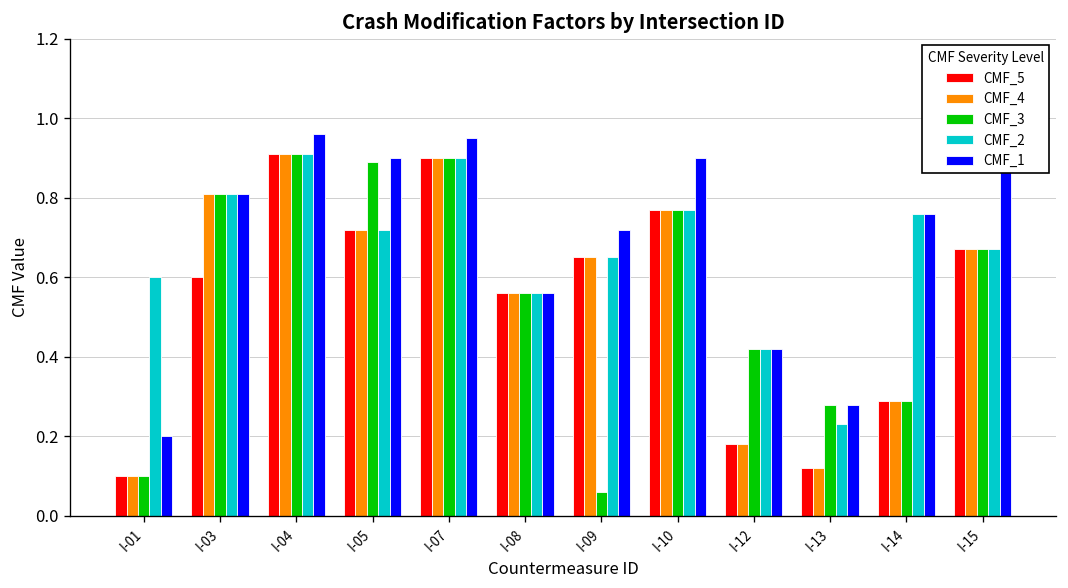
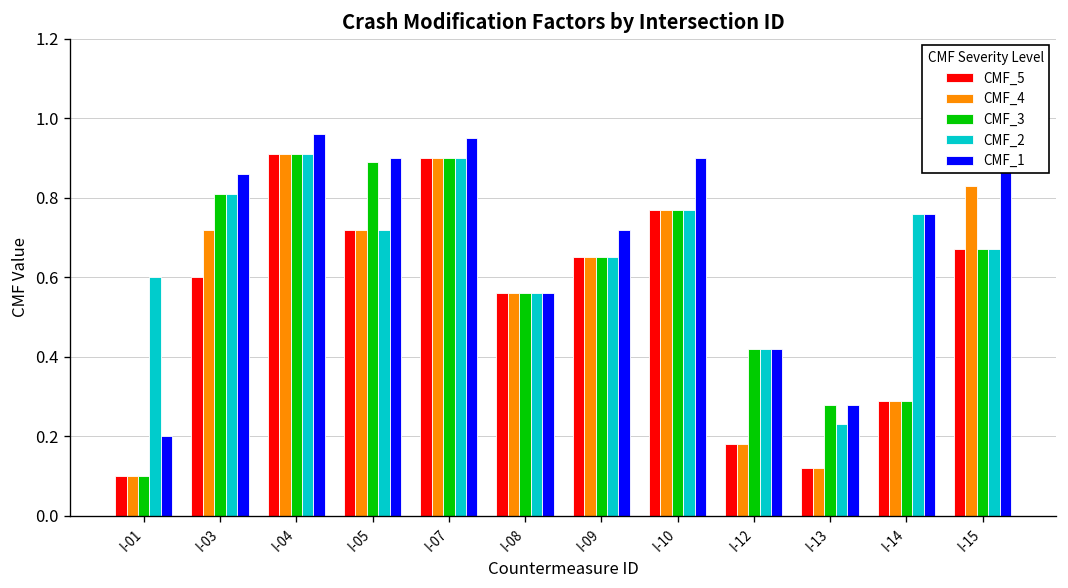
CMF_4, I-03: 0.81 -> 0.72
CMF_1, I-03: 0.81 -> 0.86
CMF_3, I-09: 0.06 -> 0.65
CMF_4, I-15: 0.67 -> 0.83
